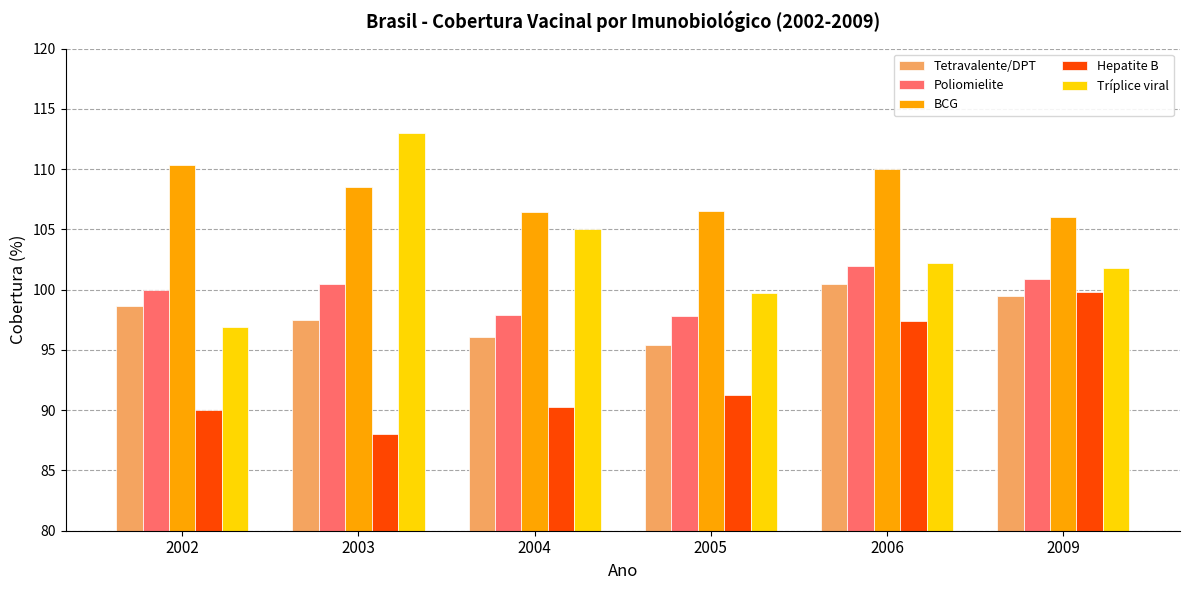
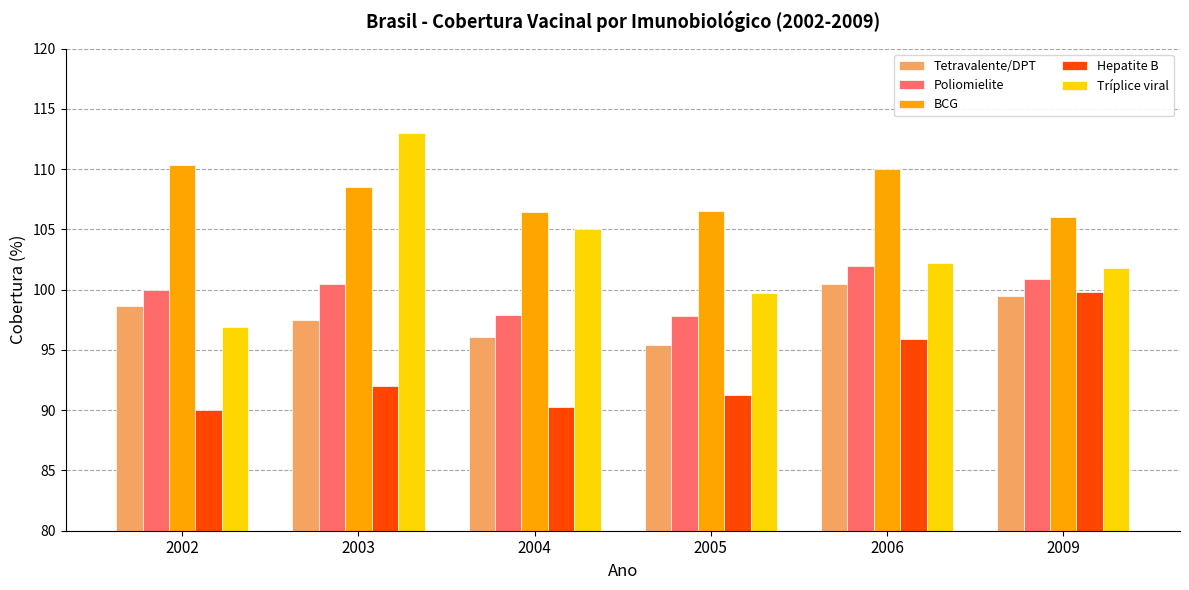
Hepatite B, 2003: 88 -> 92
Hepatite B, 2006: 97.4 -> 95.9
